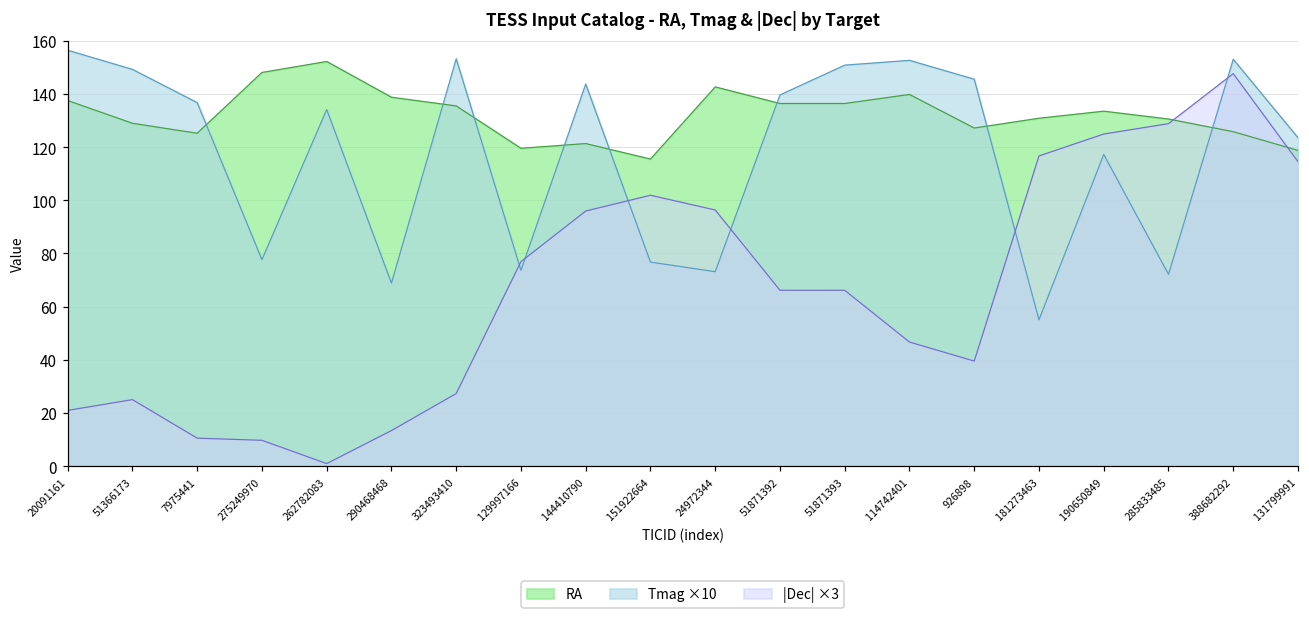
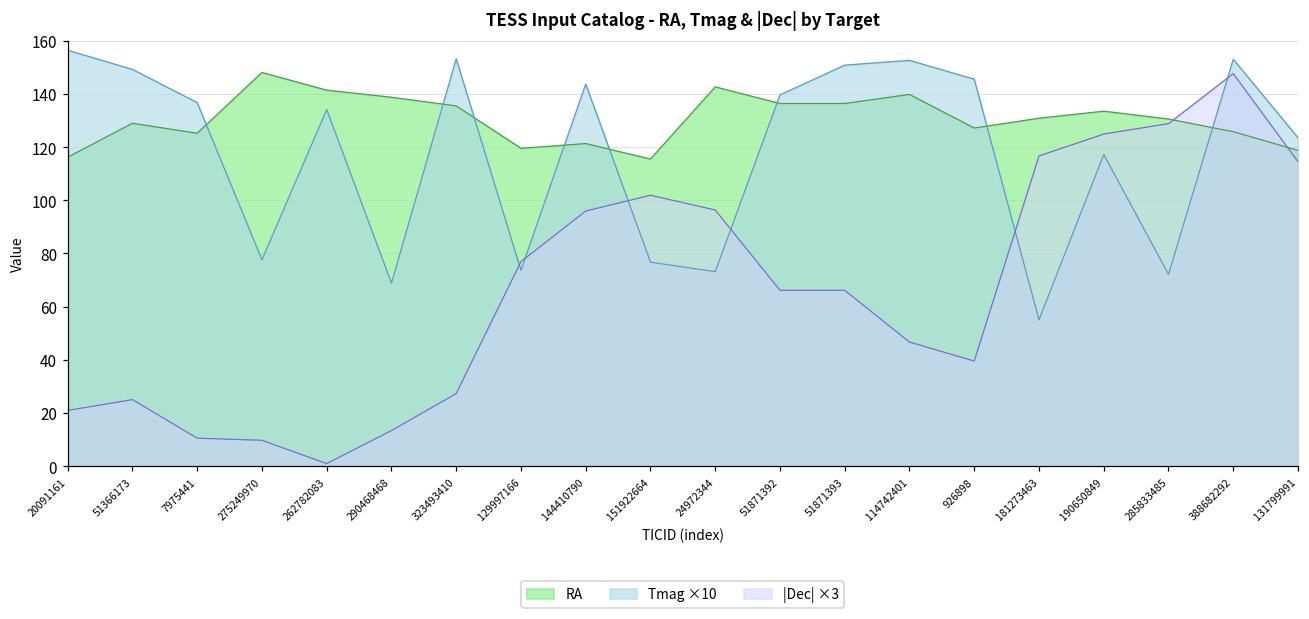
RA, 20091161: 137 -> 116
RA, 262782083: 152 -> 141
